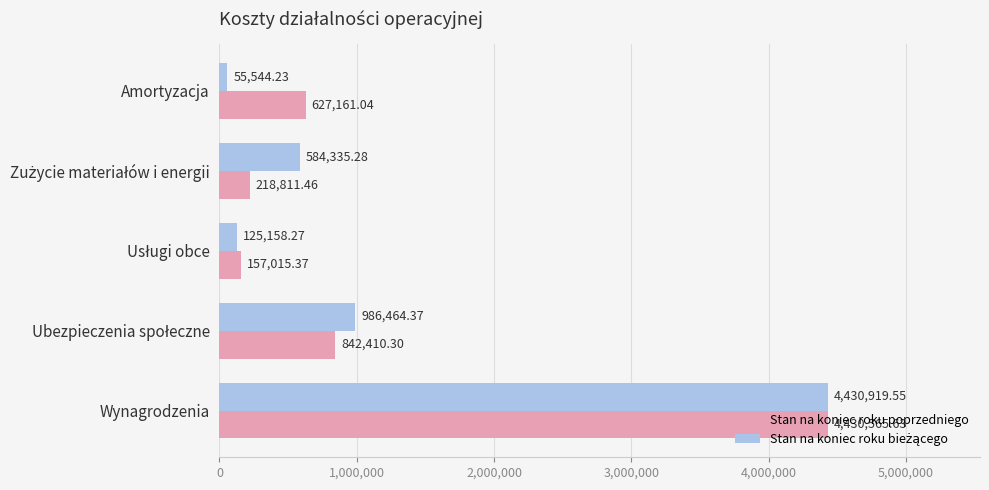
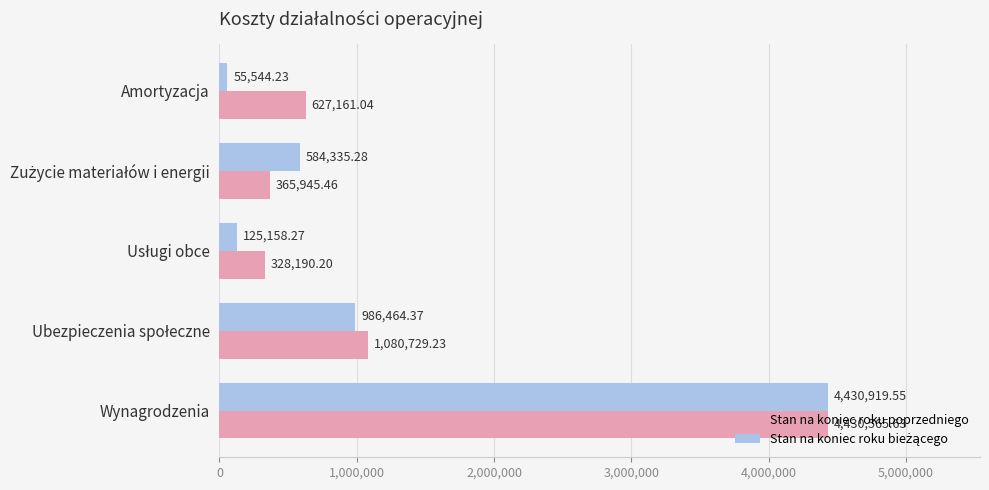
Stan na koniec roku poprzedniego, Zużycie materiałów i energii: 218,811.46 -> 365,945.46
Stan na koniec roku poprzedniego, Usługi obce: 157,015.37 -> 328,190.20
Stan na koniec roku poprzedniego, Ubezpieczenia społeczne: 842,410.30 -> 1,080,729.23
